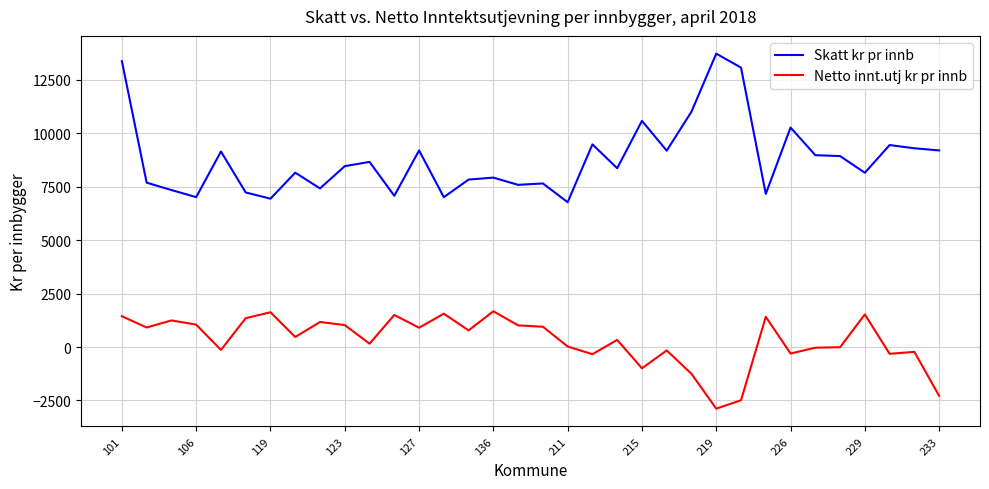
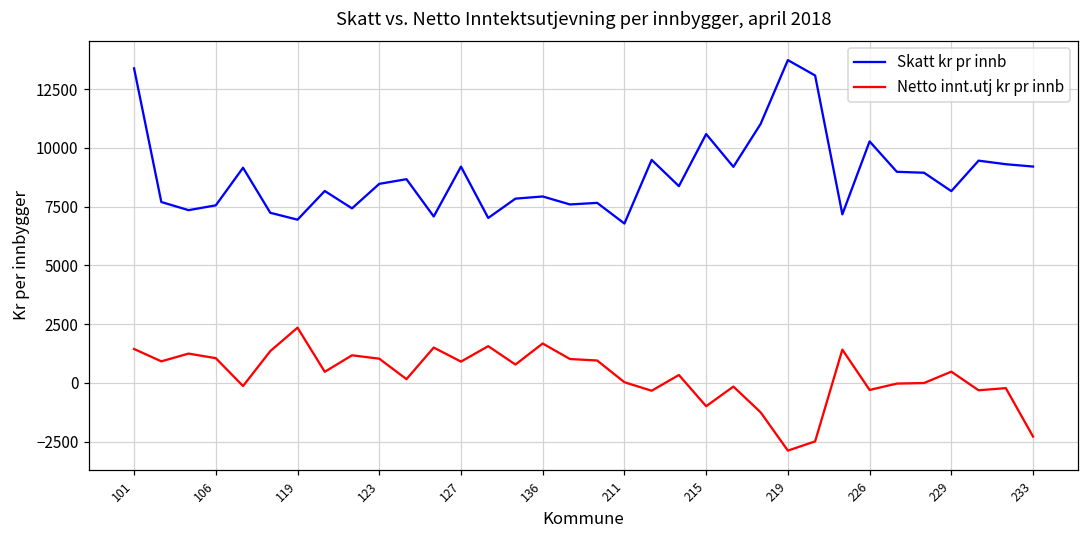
Skatt kr pr innb, 106: 7000 -> 7600
Netto innt.utj kr pr innb, 119: 1600 -> 2300
Netto innt.utj kr pr innb, 229: 1500 -> 500
